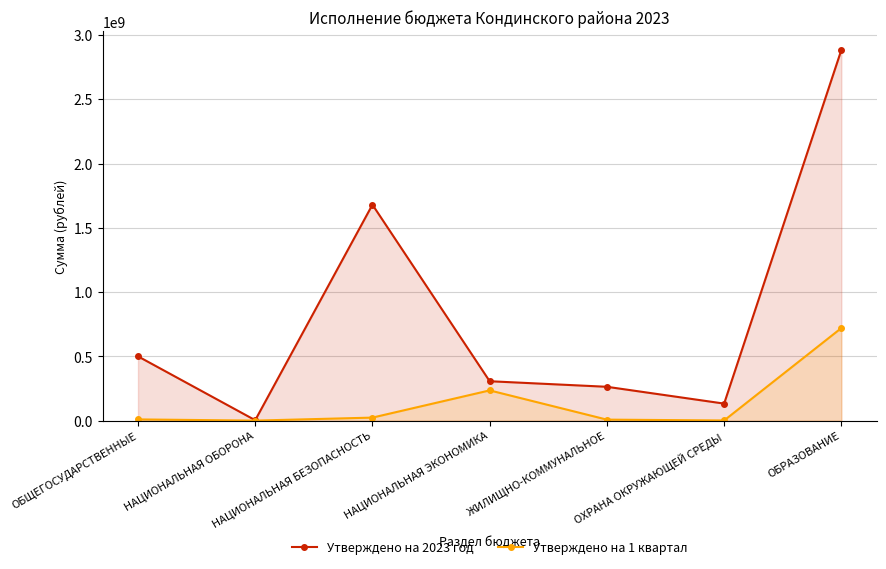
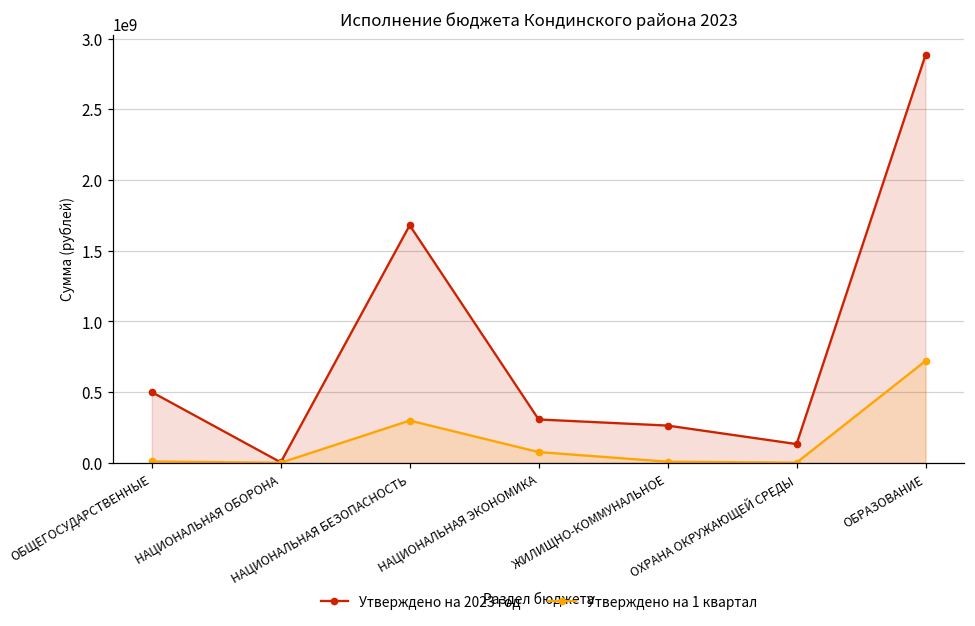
Утверждено на 1 квартал, НАЦИОНАЛЬНАЯ БЕЗОПАСНОСТЬ: 20000000 -> 300000000
Утверждено на 1 квартал, НАЦИОНАЛЬНАЯ ЭКОНОМИКА: 240000000 -> 80000000
